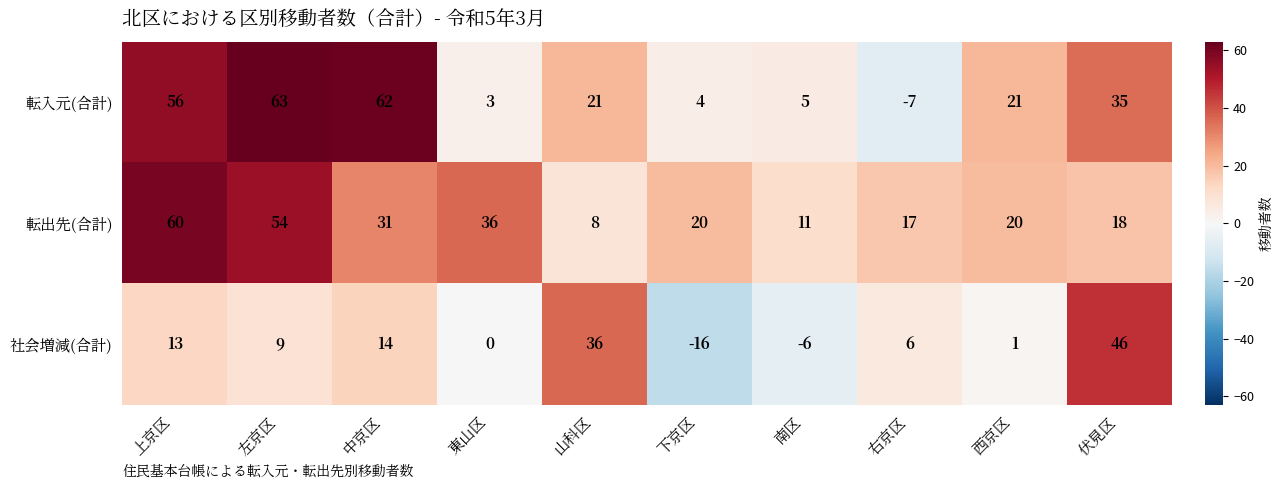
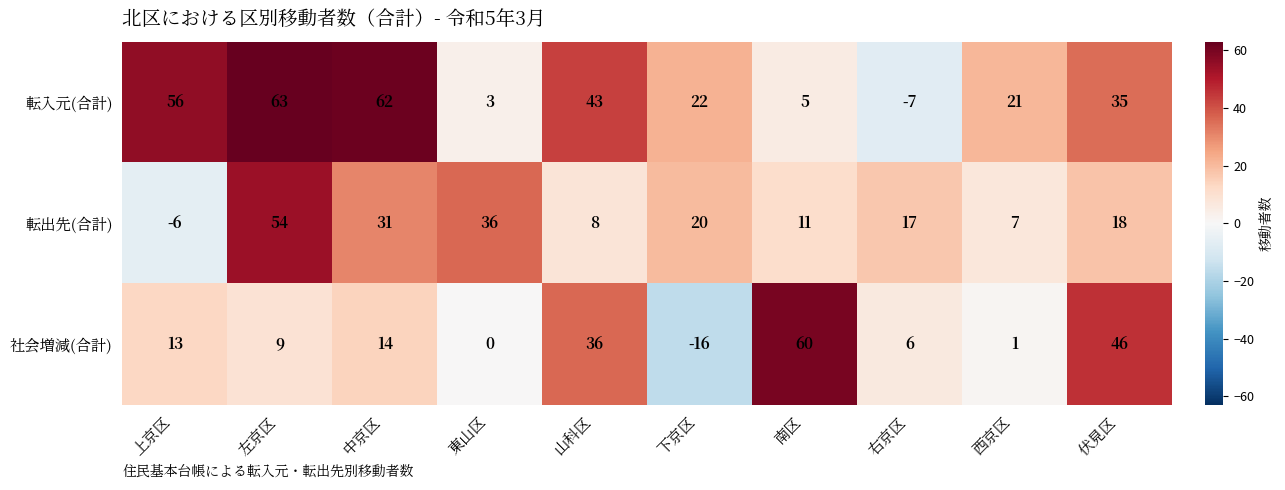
転入元(合計), 山科区: 21 -> 43
転入元(合計), 下京区: 4 -> 22
転出先(合計), 上京区: 60 -> -6
転出先(合計), 西京区: 20 -> 7
社会増減(合計), 南区: -6 -> 60
